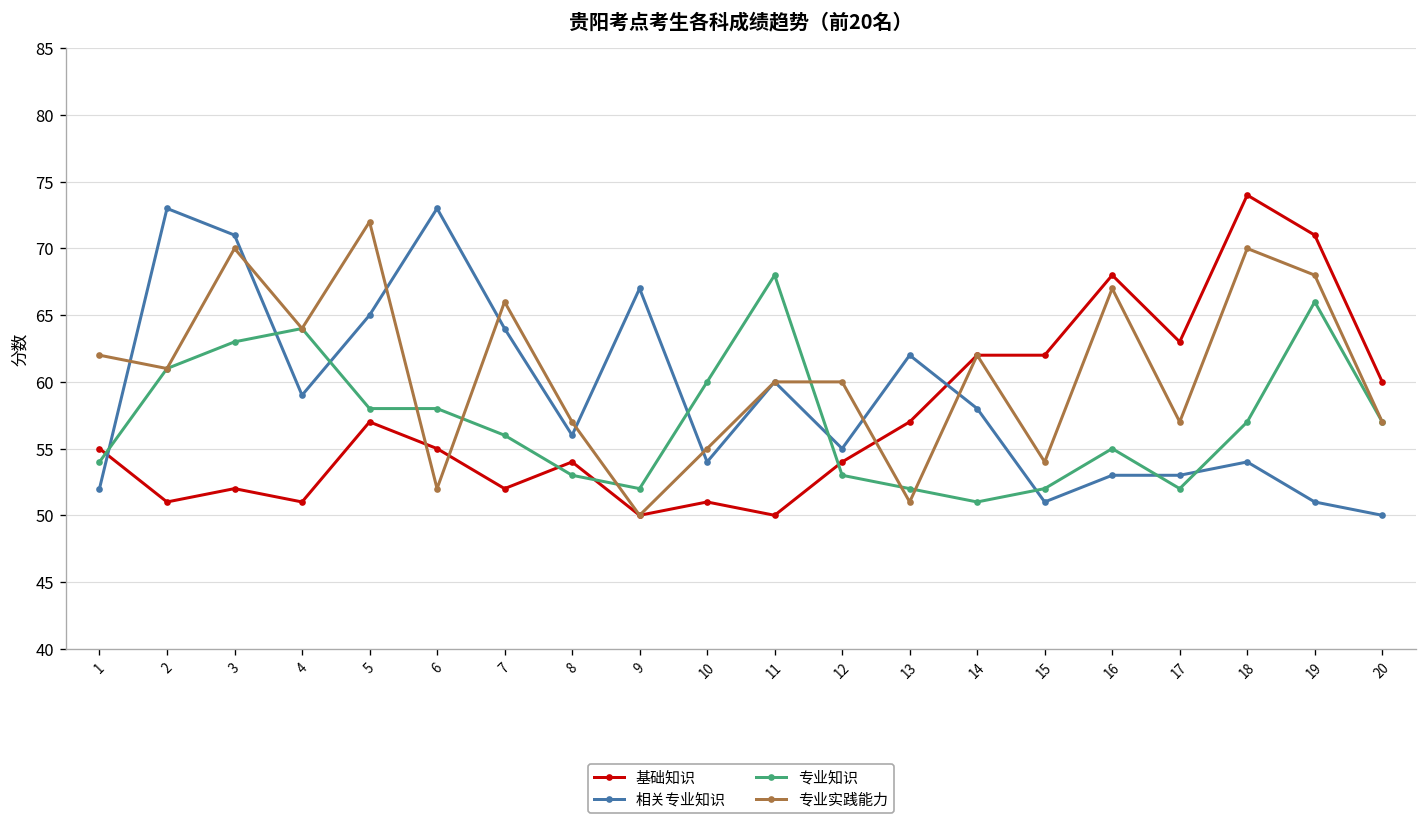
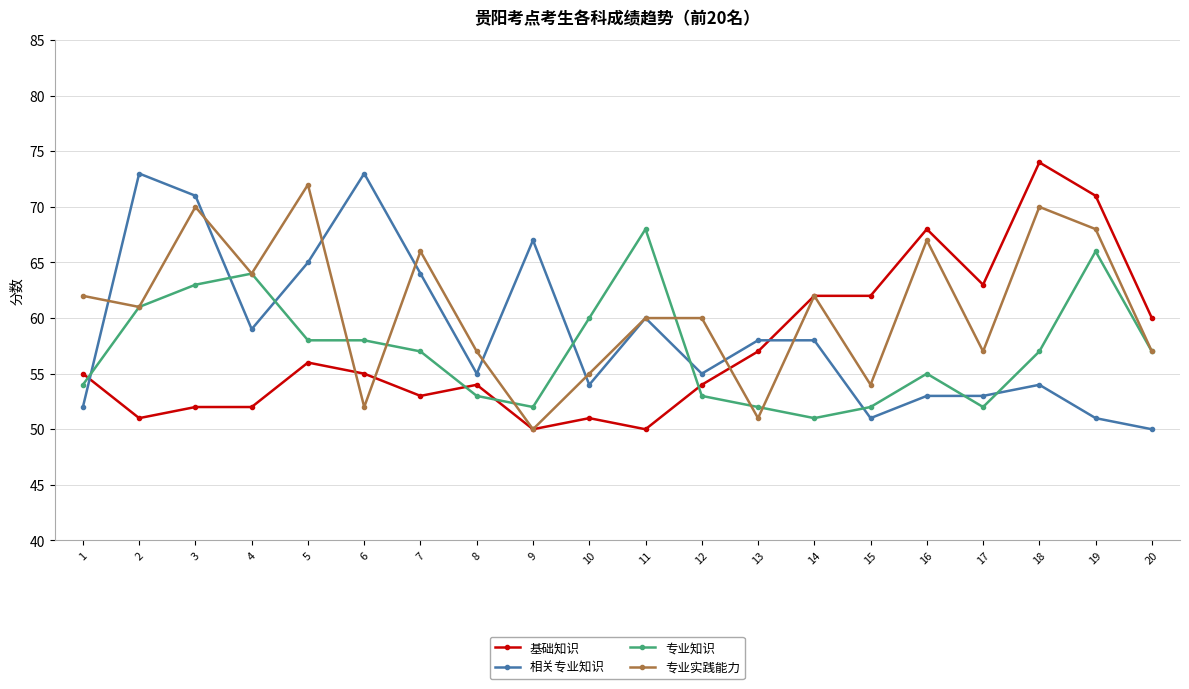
基础知识, 4: 51 -> 52
基础知识, 5: 57 -> 56
基础知识, 7: 52 -> 53
专业知识, 7: 56 -> 57
相关专业知识, 8: 56 -> 55
相关专业知识, 13: 62 -> 58
